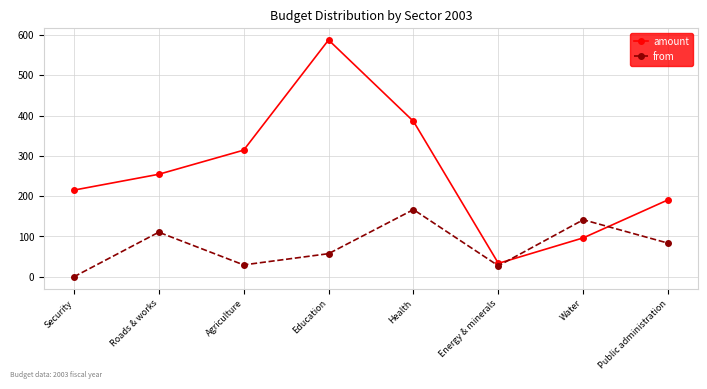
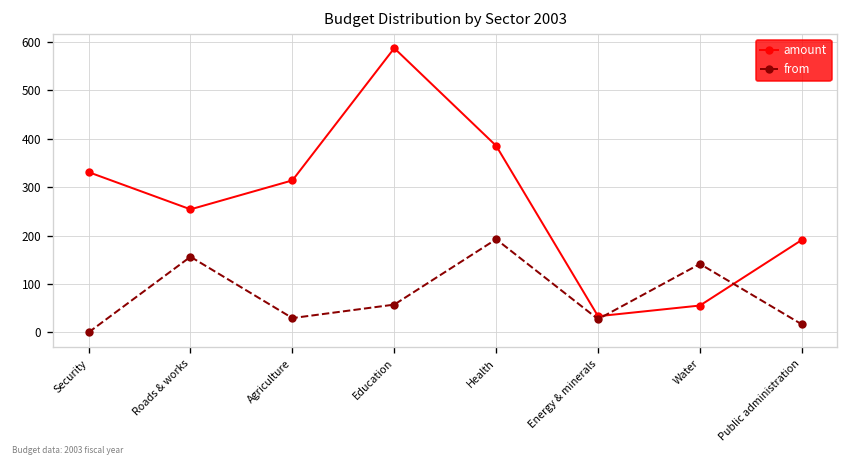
amount, Security: 210 -> 330
from, Roads & works: 110 -> 160
from, Health: 170 -> 190
amount, Water: 100 -> 60
from, Public administration: 80 -> 20
